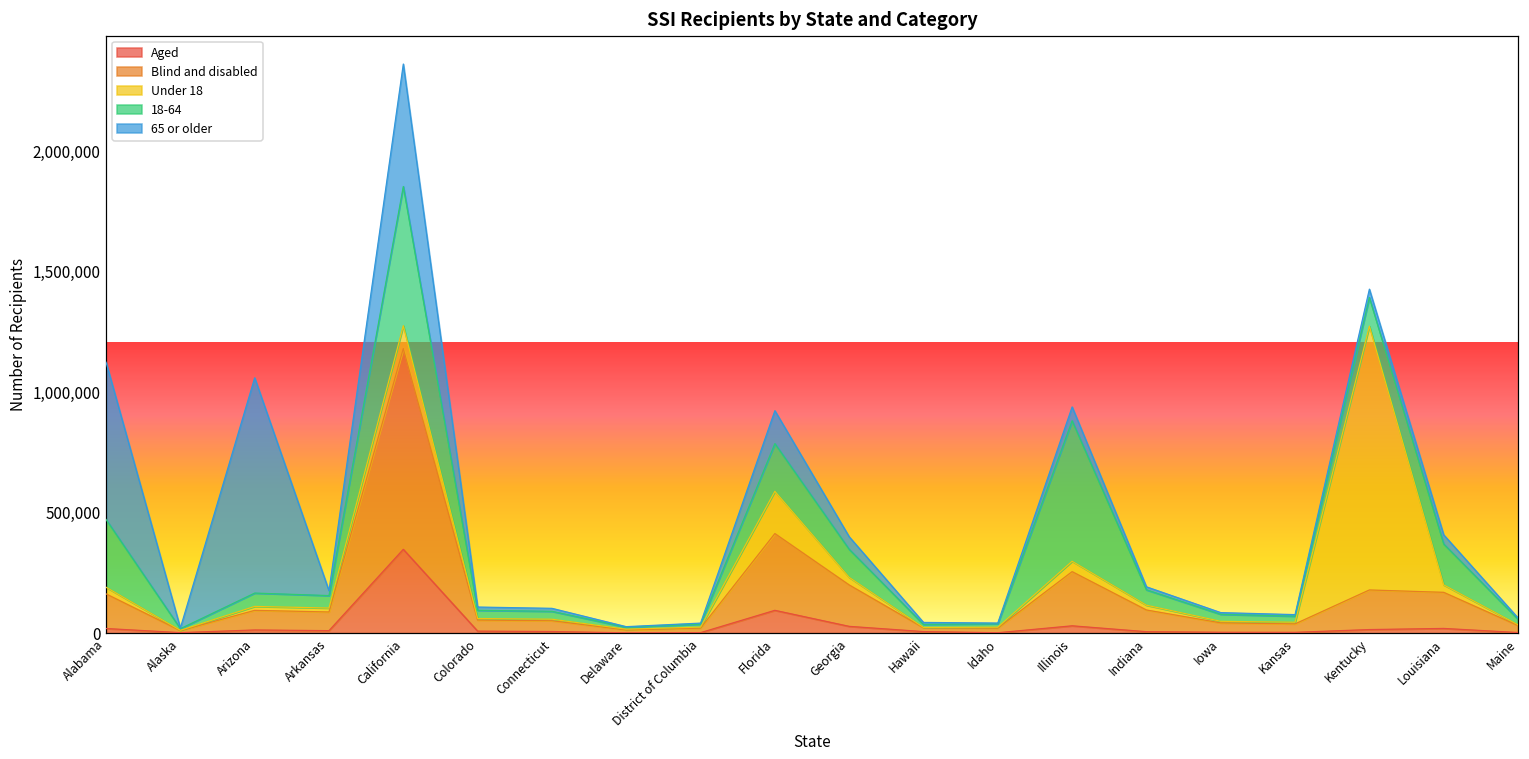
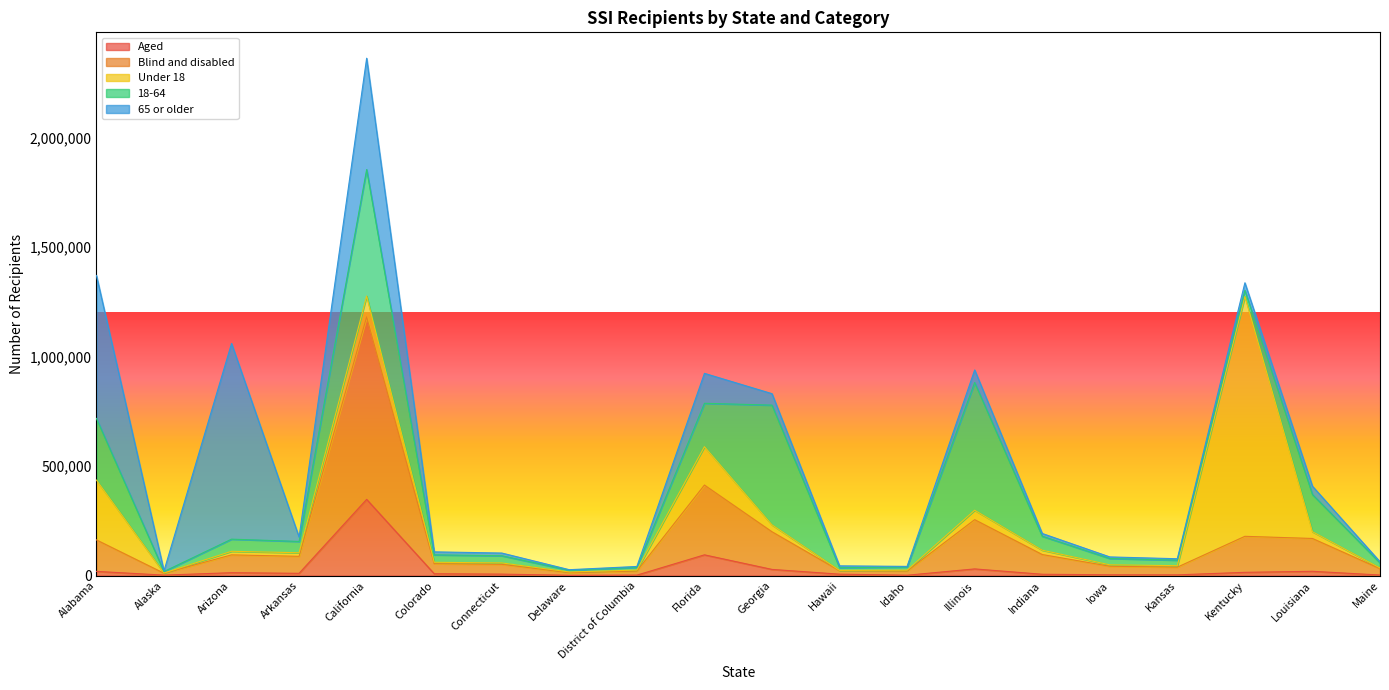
Under 18, Alabama: 30,000 -> 270,000
18-64, Georgia: 120,000 -> 550,000
18-64, Kentucky: 120,000 -> 30,000
